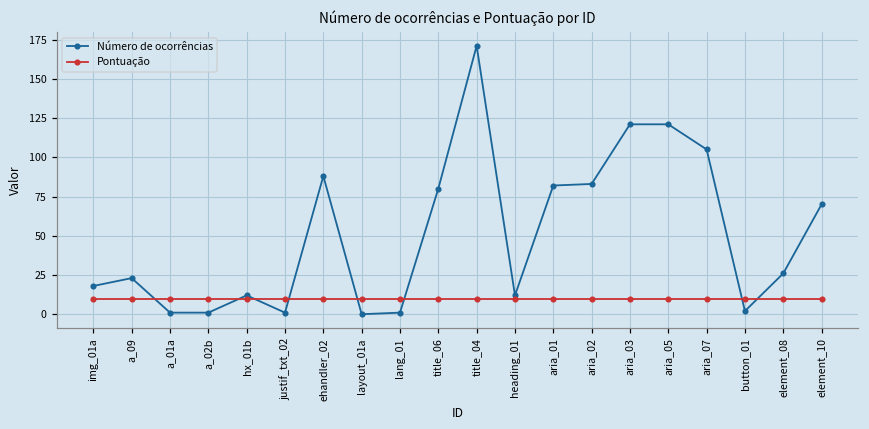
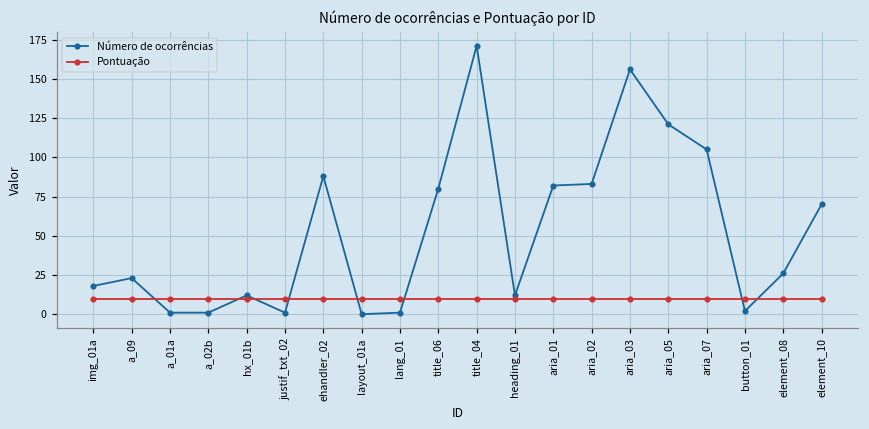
Número de ocorrências, aria_03: 121 -> 156
